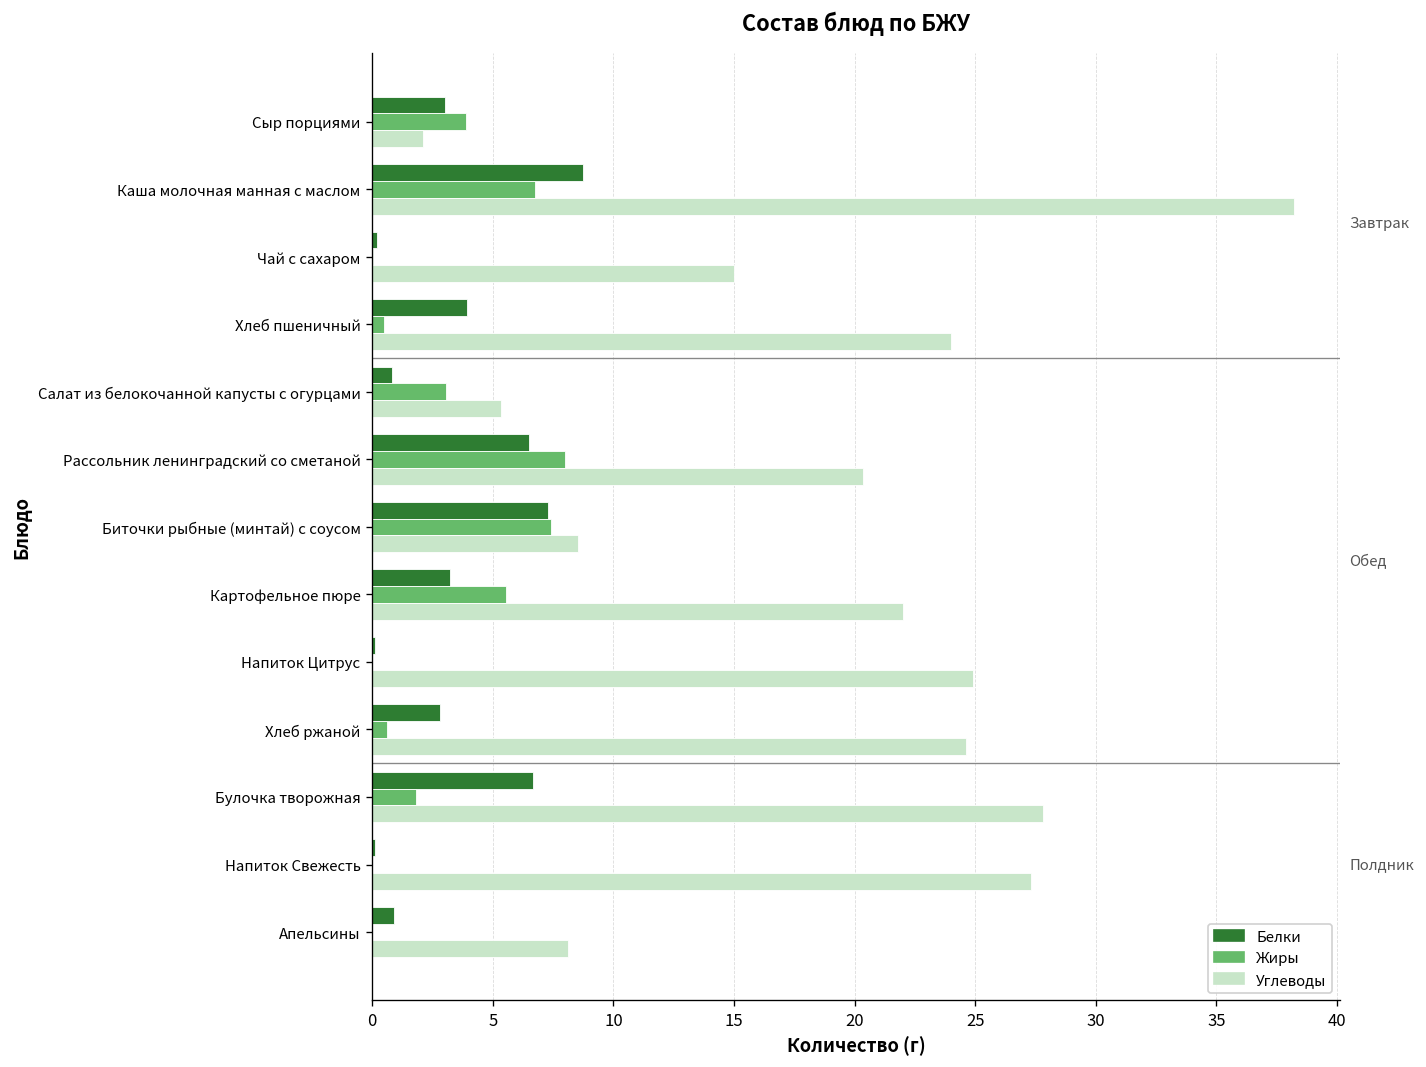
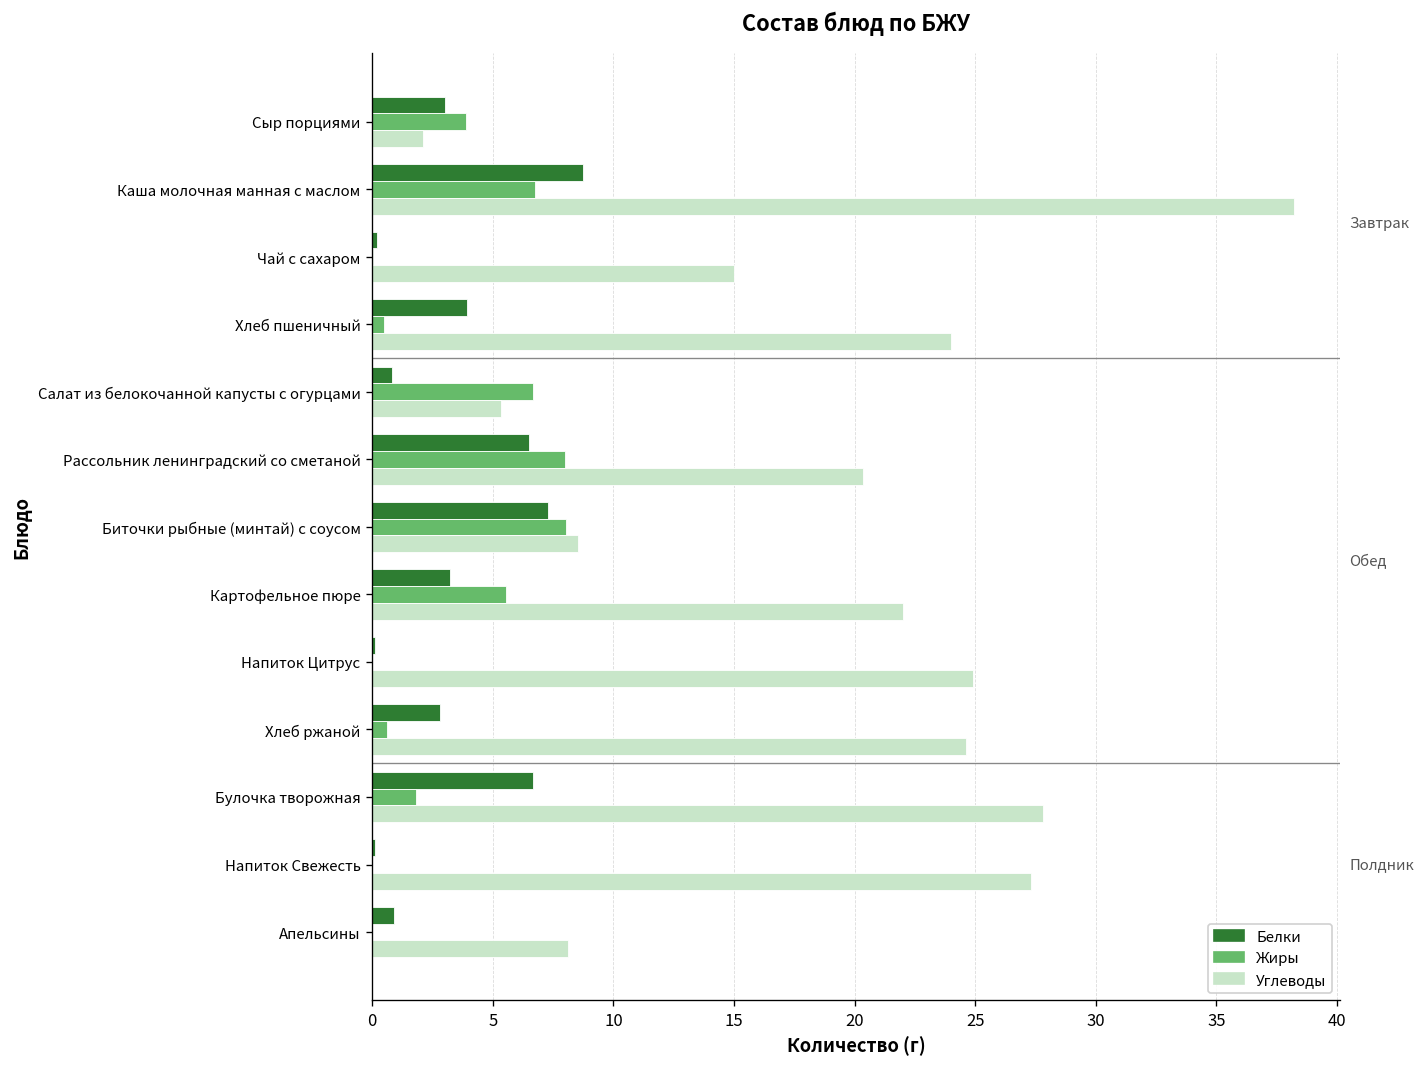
Жиры, Салат из белокочанной капусты с огурцами: 3.1 -> 6.7
Жиры, Биточки рыбные (минтай) с соусом: 7.4 -> 8.0
